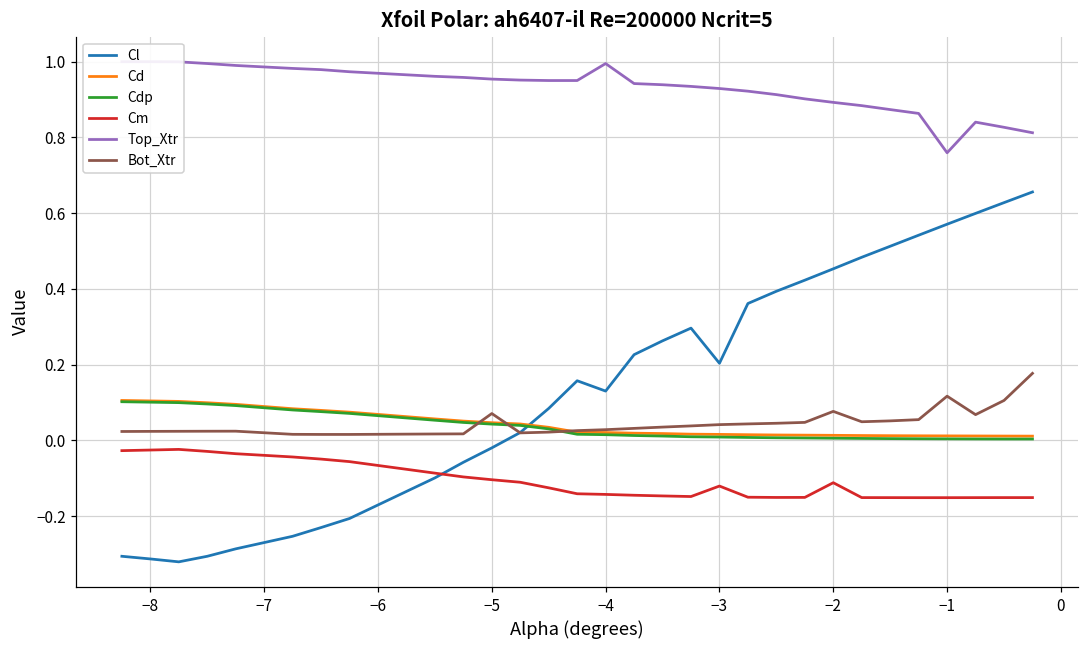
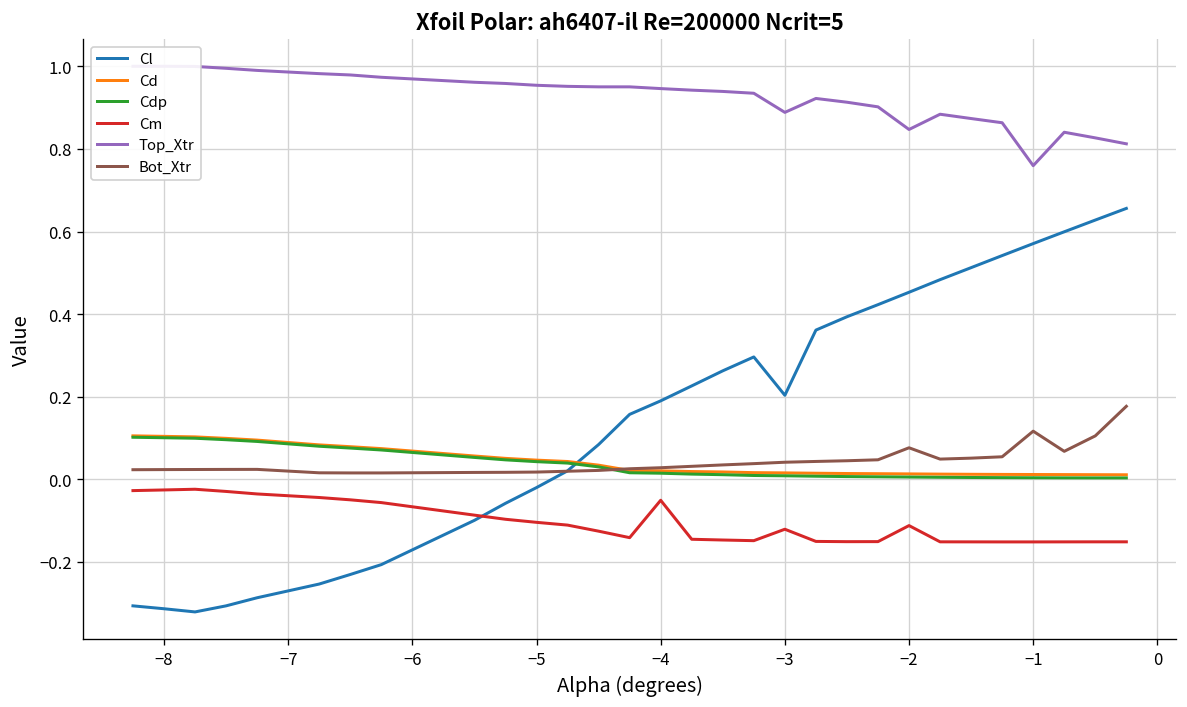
Bot_Xtr, −5: 0.07 -> 0.02
Cl, −4: 0.13 -> 0.19
Cm, −4: -0.14 -> -0.05
Top_Xtr, −4: 1.00 -> 0.95
Top_Xtr, −3: 0.93 -> 0.89
Top_Xtr, −2: 0.89 -> 0.85
